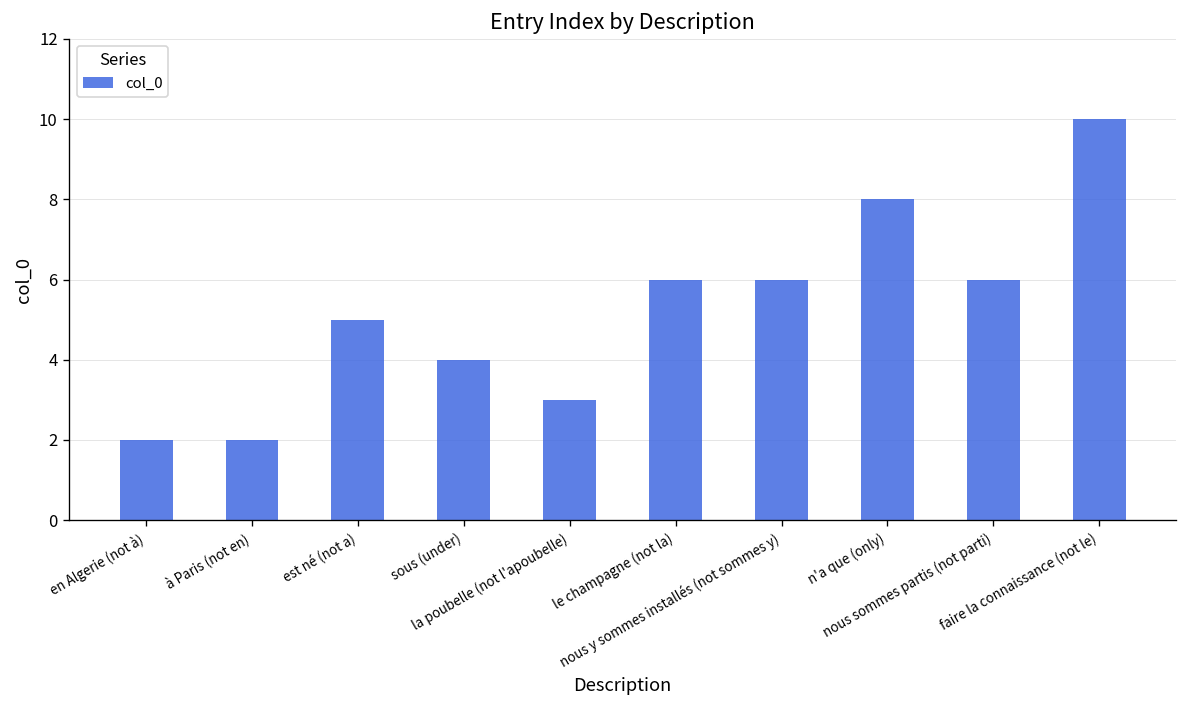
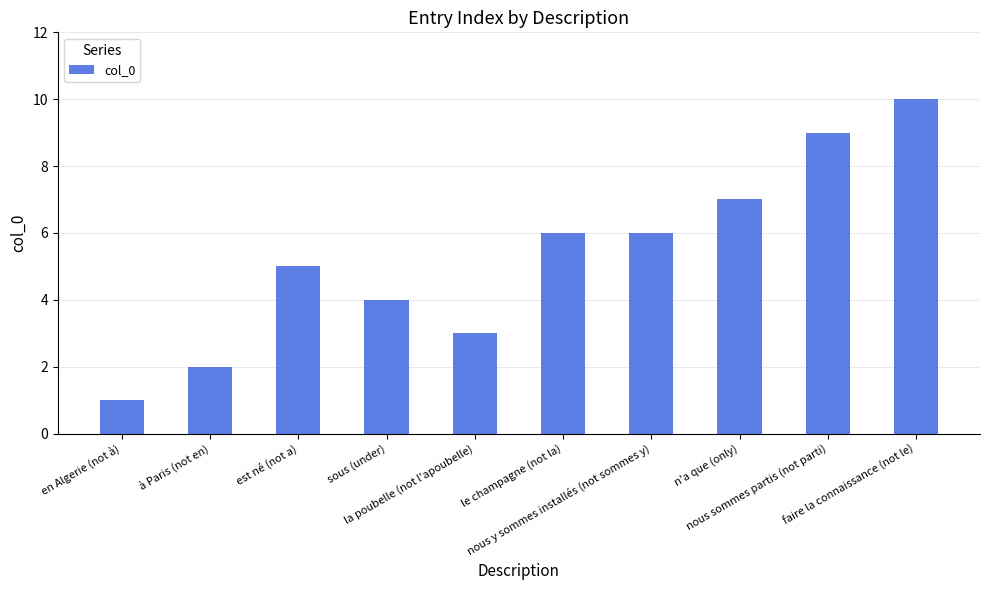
en Algerie (not à): 2 -> 1
n'a que (only): 8 -> 7
nous sommes partis (not parti): 6 -> 9
